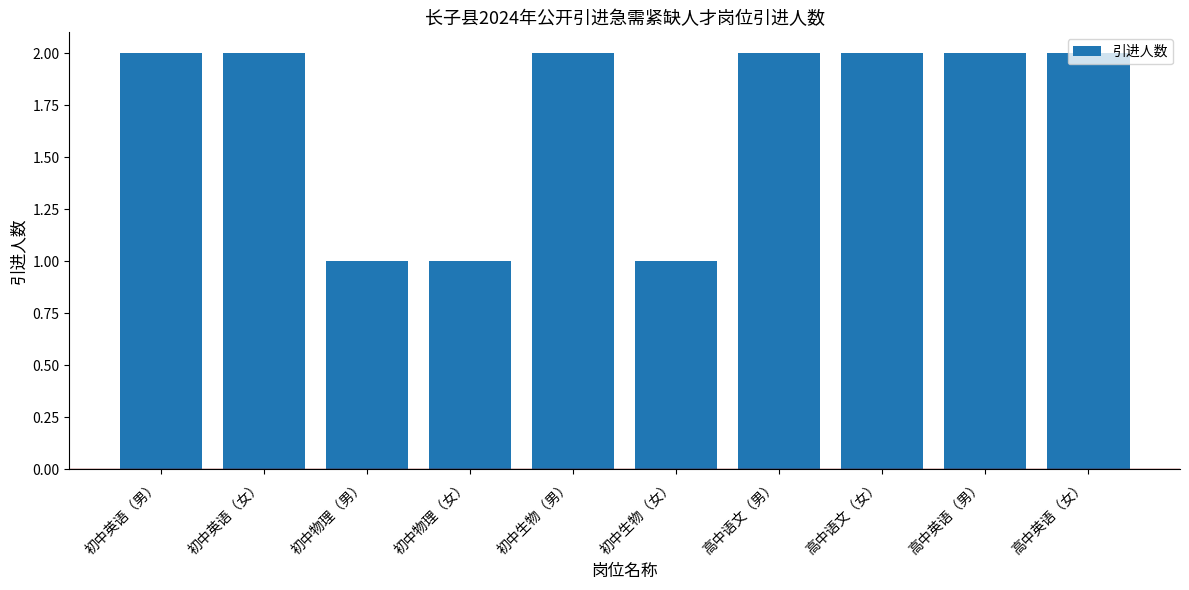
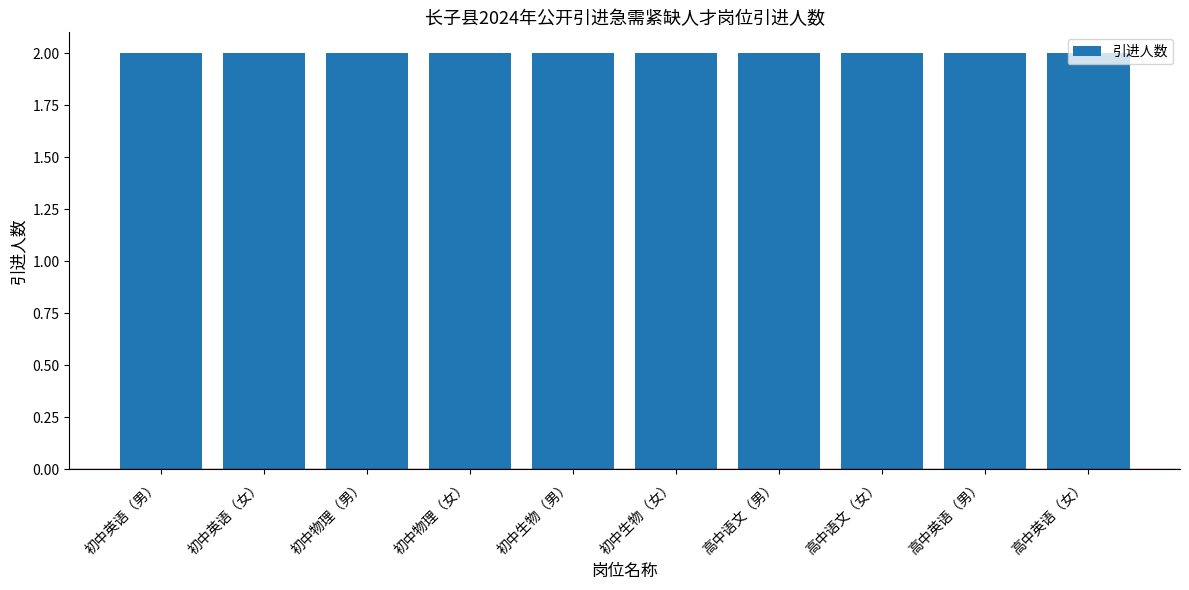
初中物理（男）: 1 -> 2
初中物理（女）: 1 -> 2
初中生物（女）: 1 -> 2
